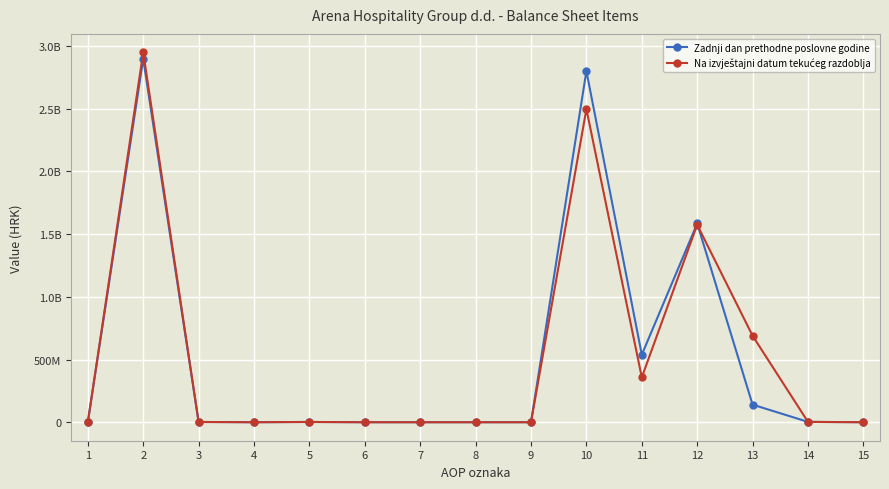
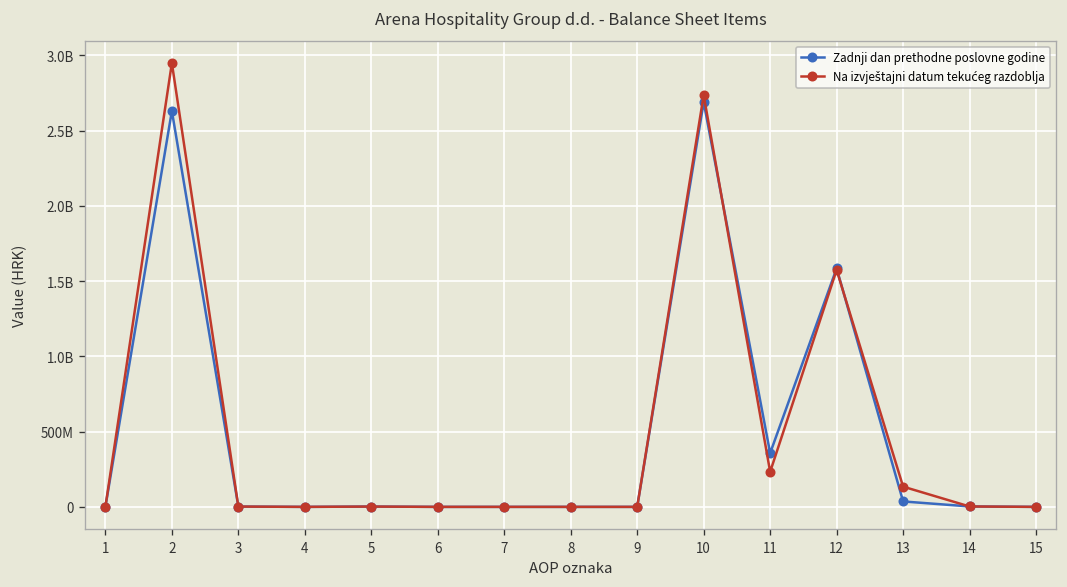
Zadnji dan prethodne poslovne godine, 2: 2900000000 -> 2630000000
Zadnji dan prethodne poslovne godine, 10: 2800000000 -> 2690000000
Na izvještajni datum tekućeg razdoblja, 10: 2500000000 -> 2740000000
Zadnji dan prethodne poslovne godine, 11: 540000000 -> 360000000
Na izvještajni datum tekućeg razdoblja, 11: 360000000 -> 230000000
Zadnji dan prethodne poslovne godine, 13: 140000000 -> 40000000
Na izvještajni datum tekućeg razdoblja, 13: 690000000 -> 130000000
